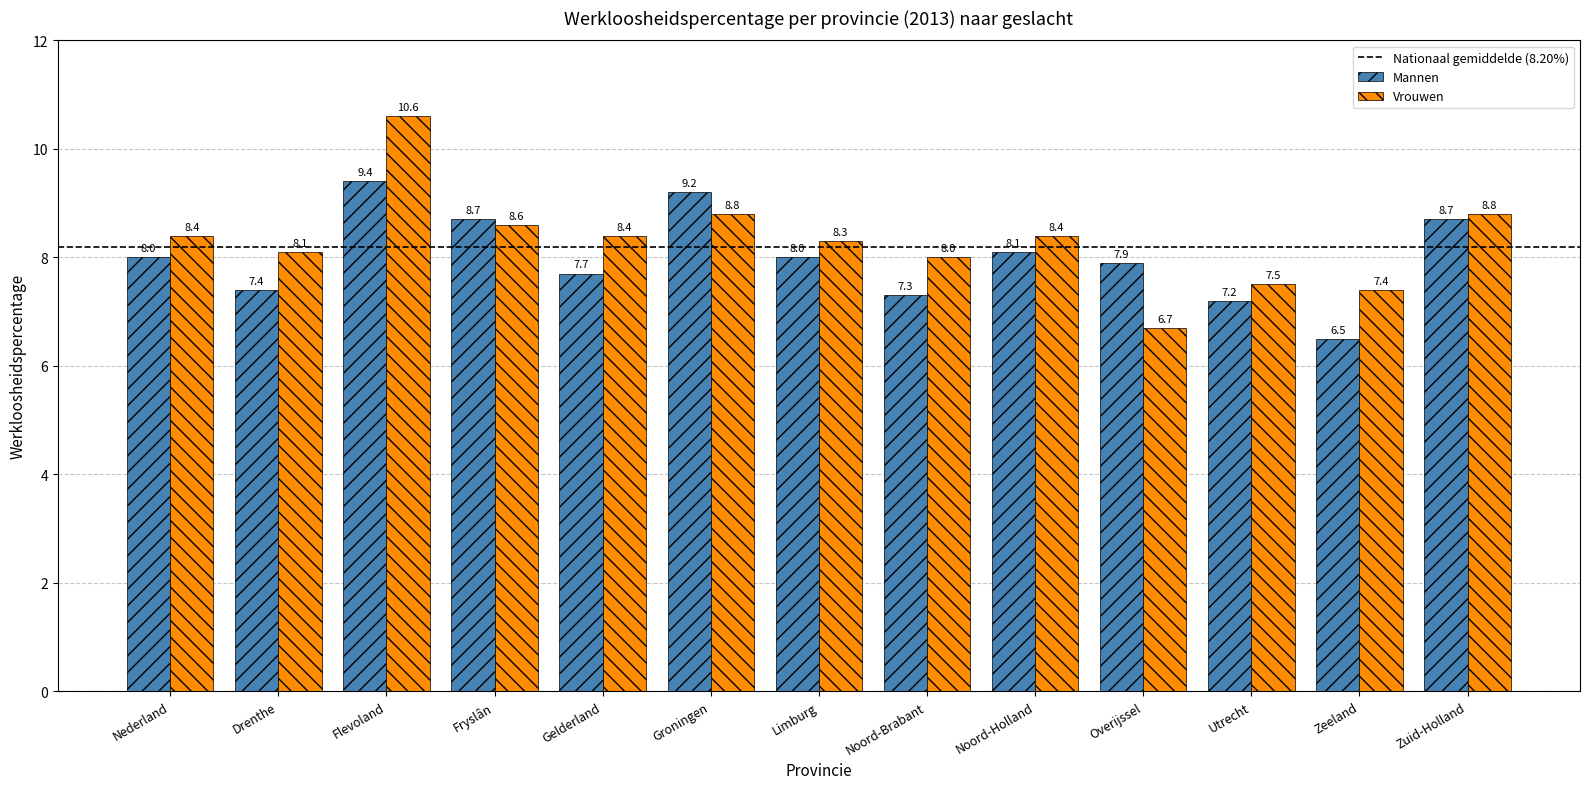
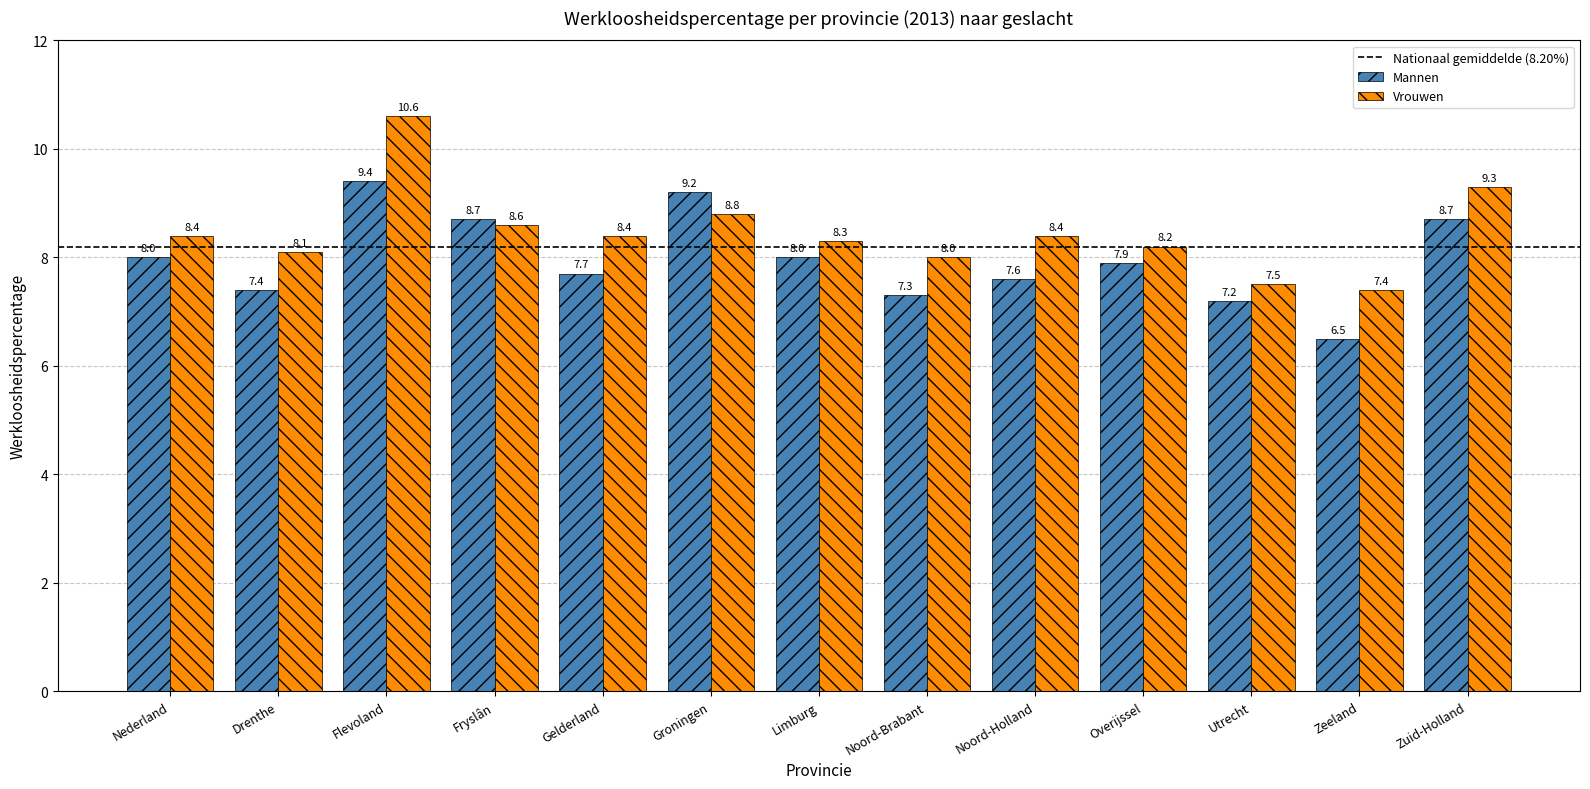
Mannen, Noord-Holland: 8.1 -> 7.6
Vrouwen, Overijssel: 6.7 -> 8.2
Vrouwen, Zuid-Holland: 8.8 -> 9.3
